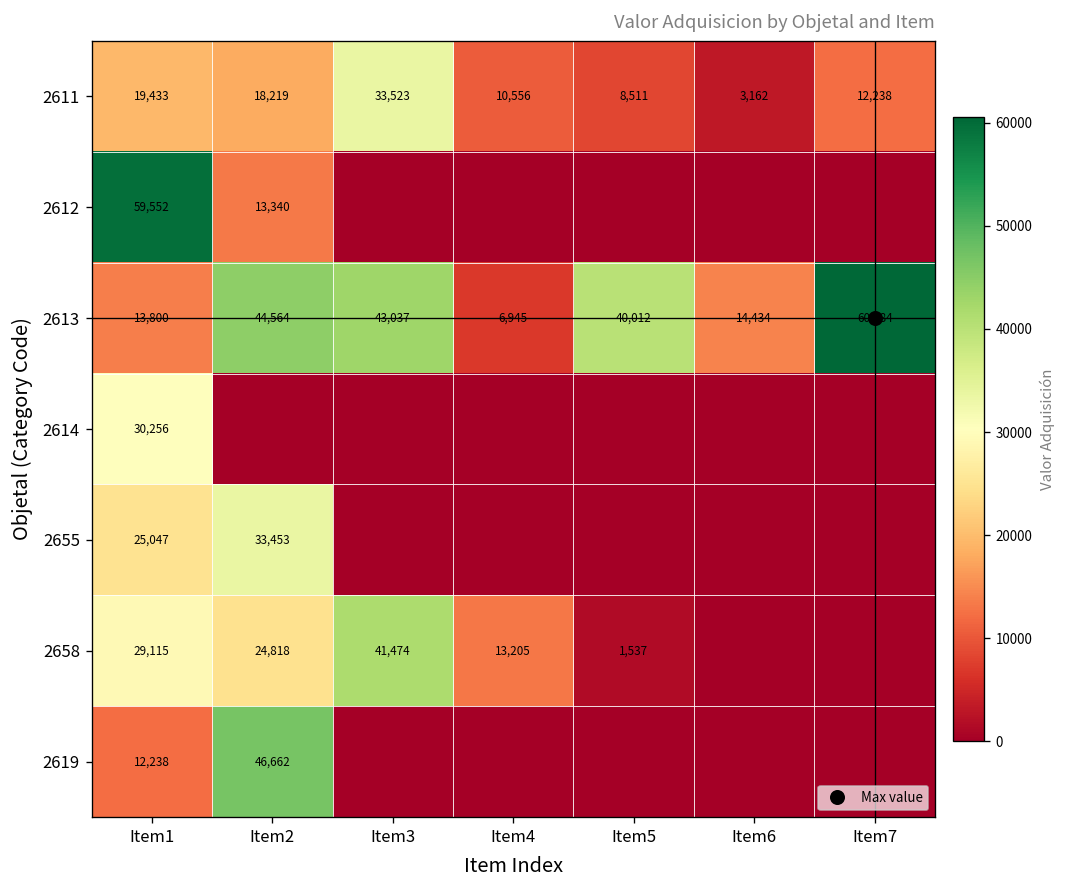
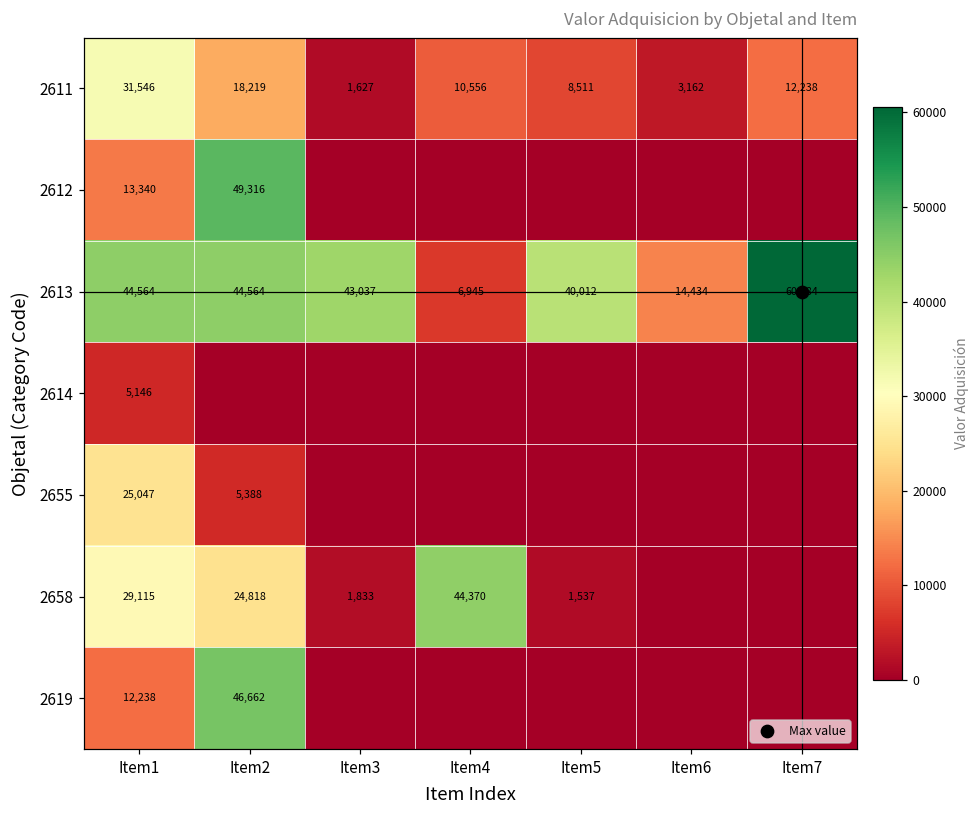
2611, Item1: 19,433 -> 31,546
2611, Item3: 33,523 -> 1,627
2612, Item1: 59,552 -> 13,340
2612, Item2: 13,340 -> 49,316
2613, Item1: 13,800 -> 44,564
2614, Item1: 30,256 -> 5,146
2655, Item2: 33,453 -> 5,388
2658, Item3: 41,474 -> 1,833
2658, Item4: 13,205 -> 44,370
